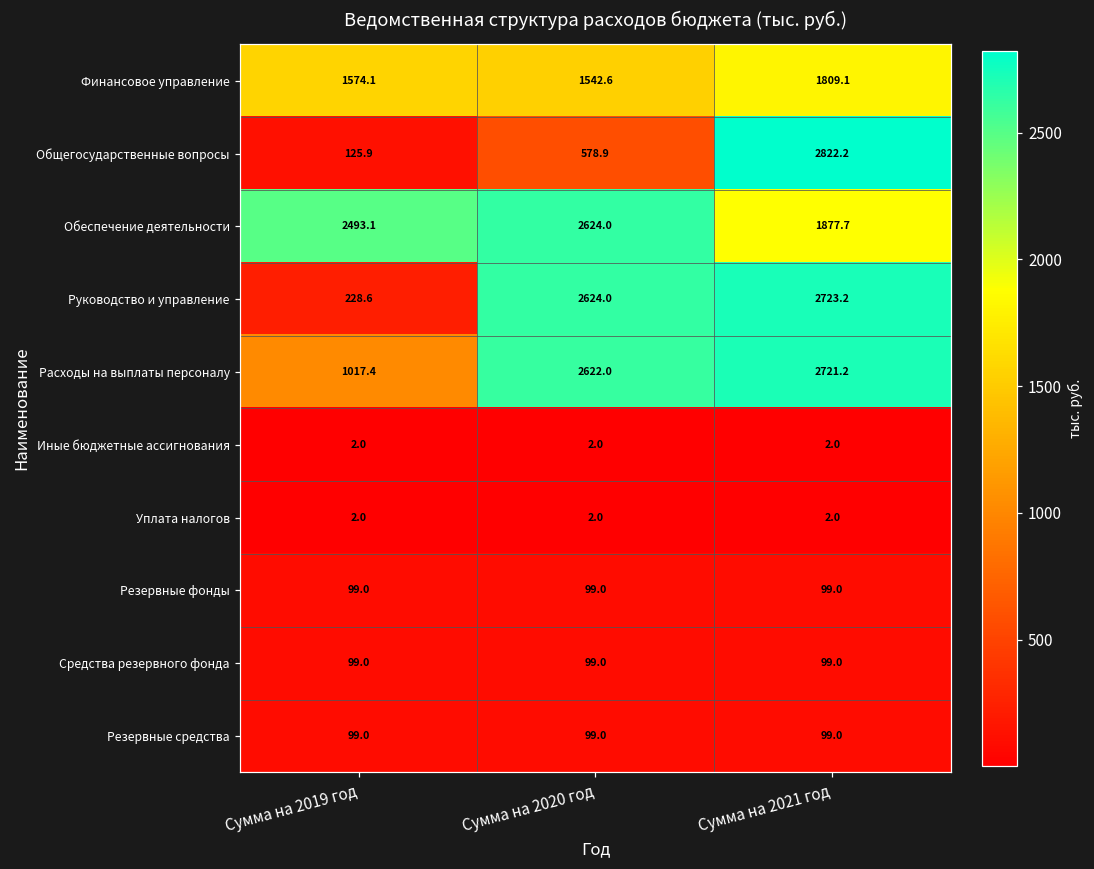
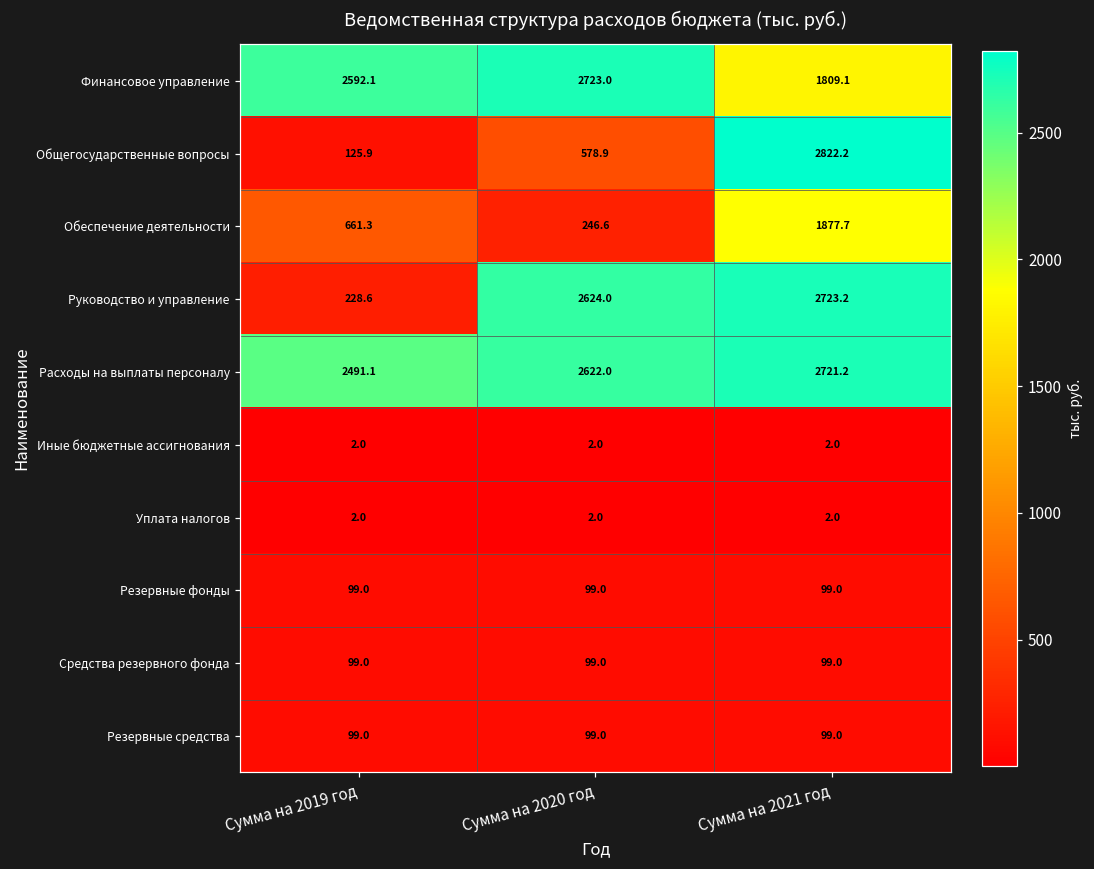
Финансовое управление, Сумма на 2019 год: 1574.1 -> 2592.1
Финансовое управление, Сумма на 2020 год: 1542.6 -> 2723.0
Обеспечение деятельности, Сумма на 2019 год: 2493.1 -> 661.3
Обеспечение деятельности, Сумма на 2020 год: 2624.0 -> 246.6
Расходы на выплаты персоналу, Сумма на 2019 год: 1017.4 -> 2491.1
